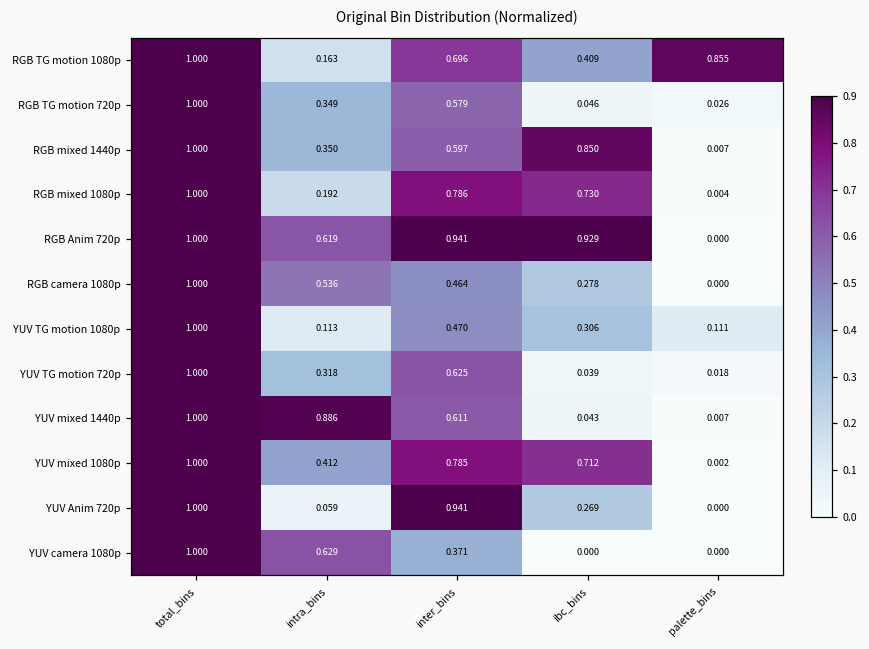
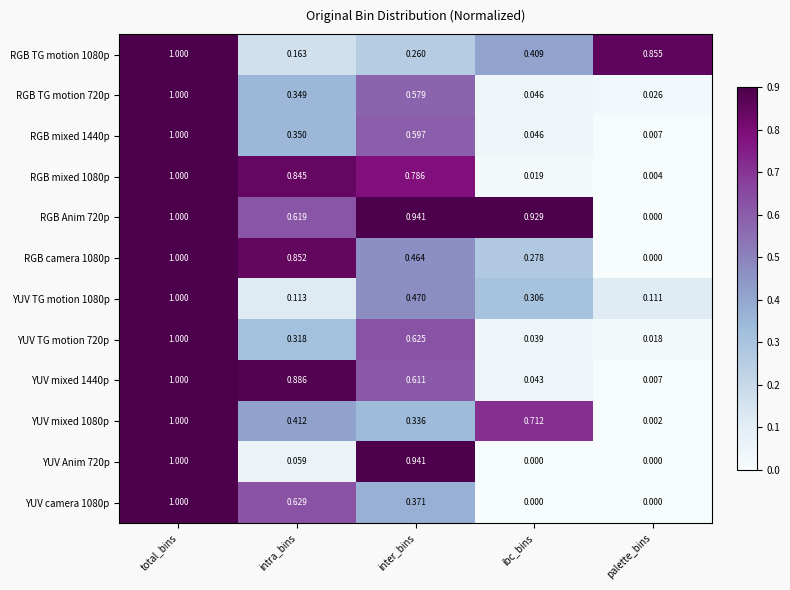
RGB TG motion 1080p, inter_bins: 0.696 -> 0.260
RGB mixed 1440p, ibc_bins: 0.850 -> 0.046
RGB mixed 1080p, intra_bins: 0.192 -> 0.845
RGB mixed 1080p, ibc_bins: 0.730 -> 0.019
RGB camera 1080p, intra_bins: 0.536 -> 0.852
YUV mixed 1080p, inter_bins: 0.785 -> 0.336
YUV Anim 720p, ibc_bins: 0.269 -> 0.000
